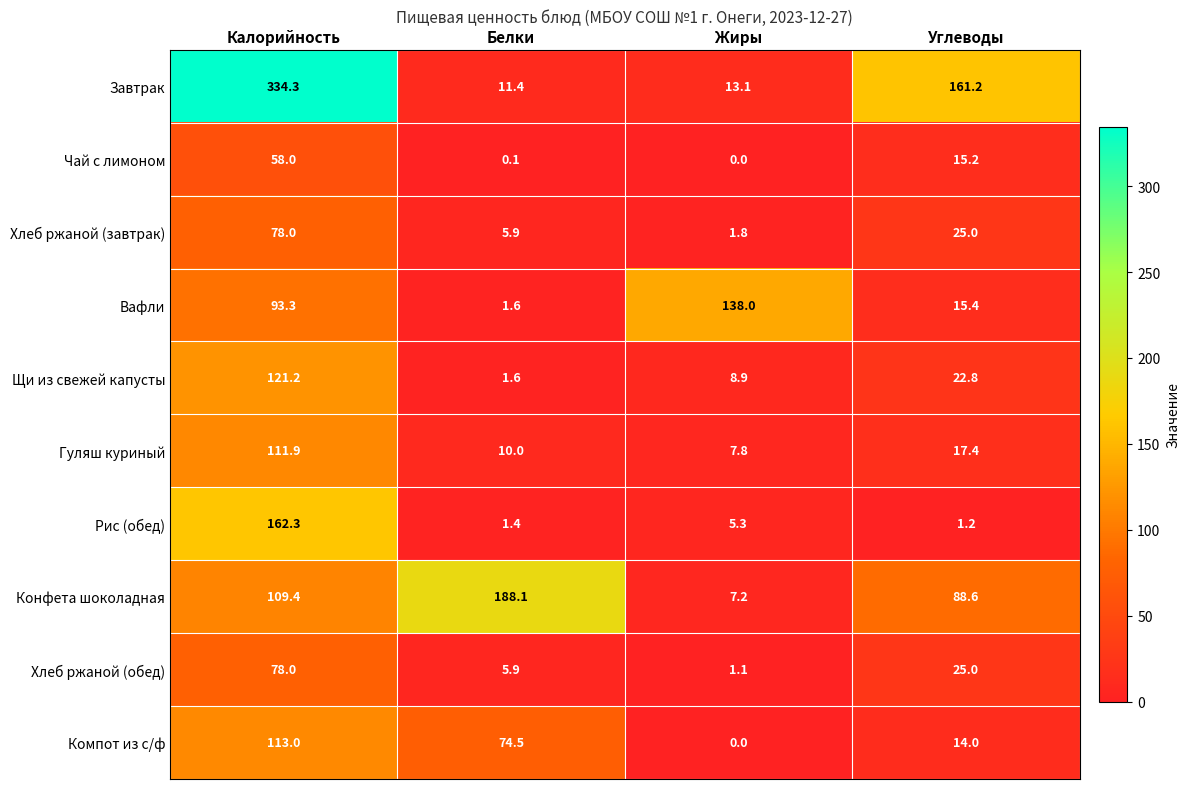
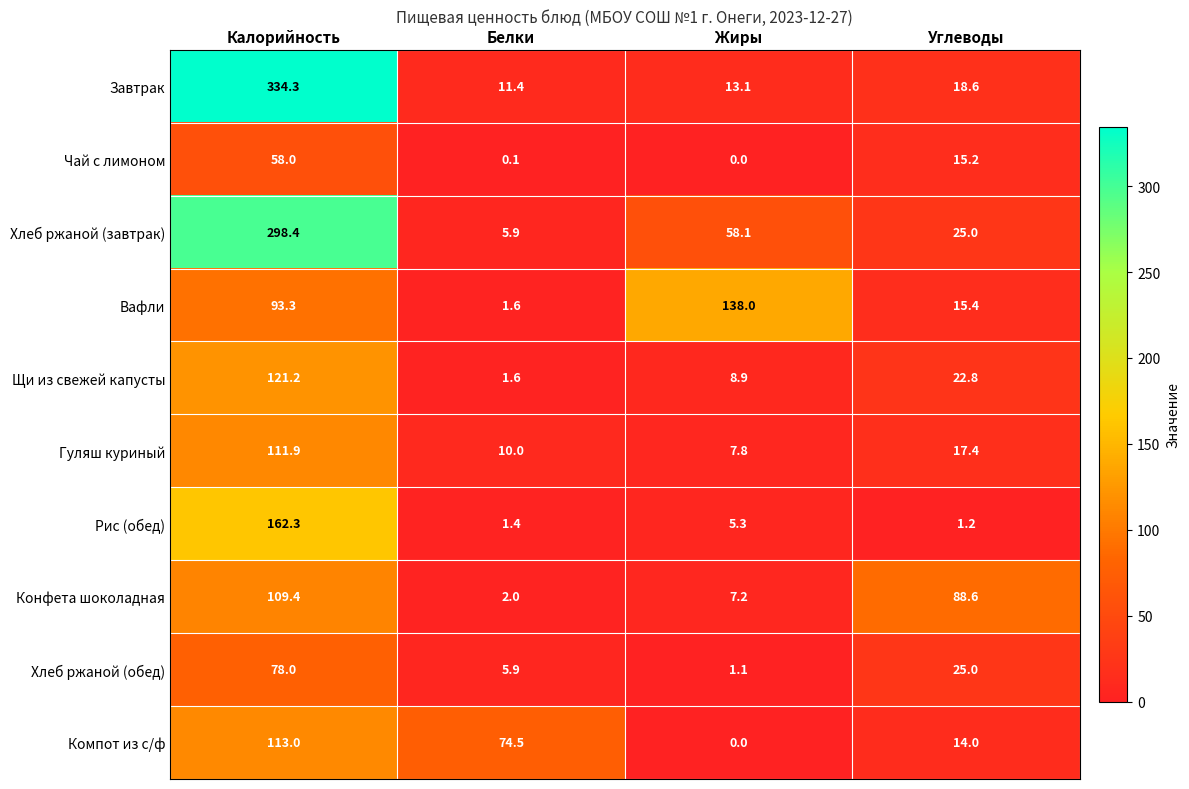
Завтрак, Углеводы: 161.2 -> 18.6
Хлеб ржаной (завтрак), Калорийность: 78.0 -> 298.4
Хлеб ржаной (завтрак), Жиры: 1.8 -> 58.1
Конфета шоколадная, Белки: 188.1 -> 2.0
